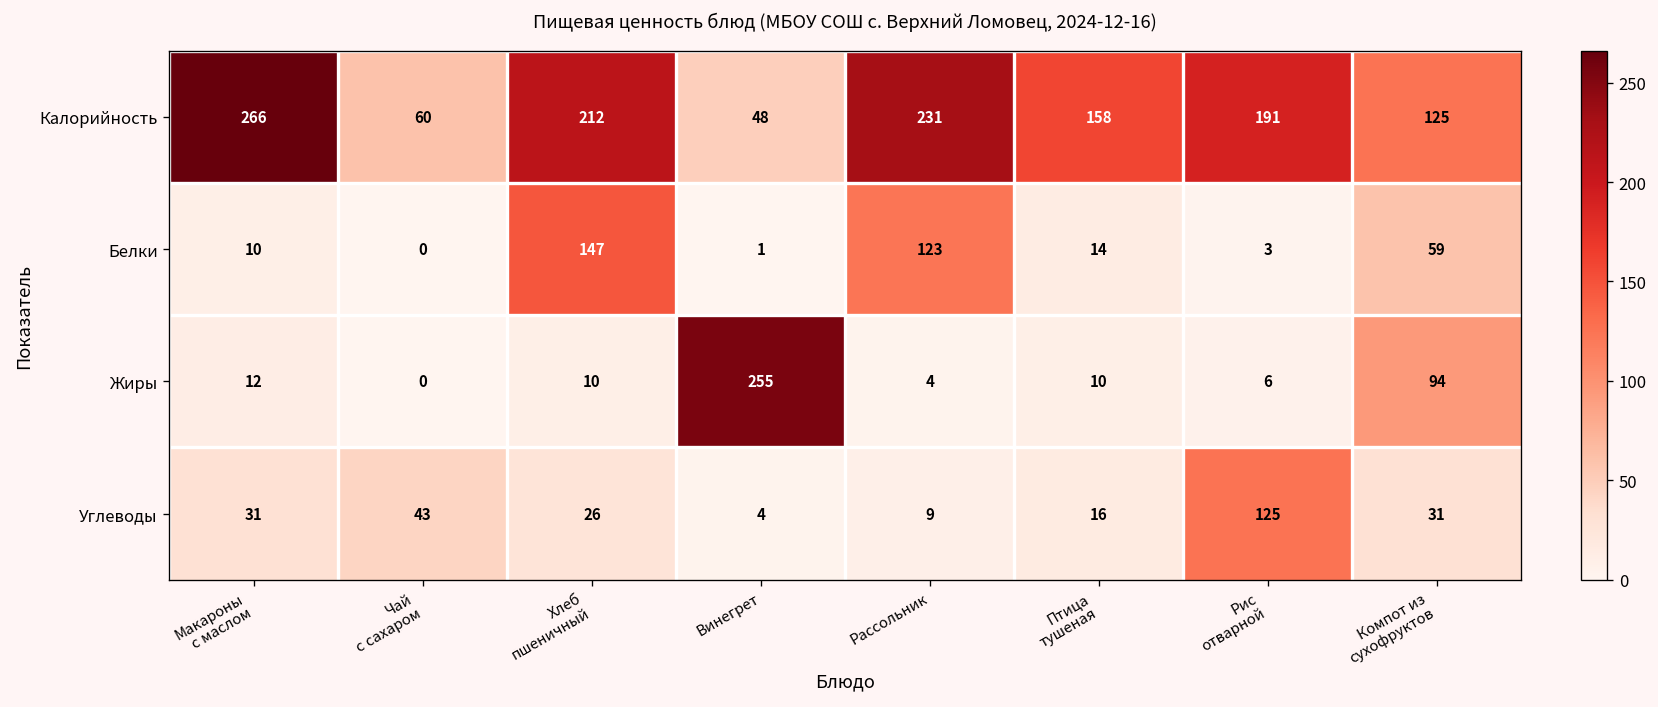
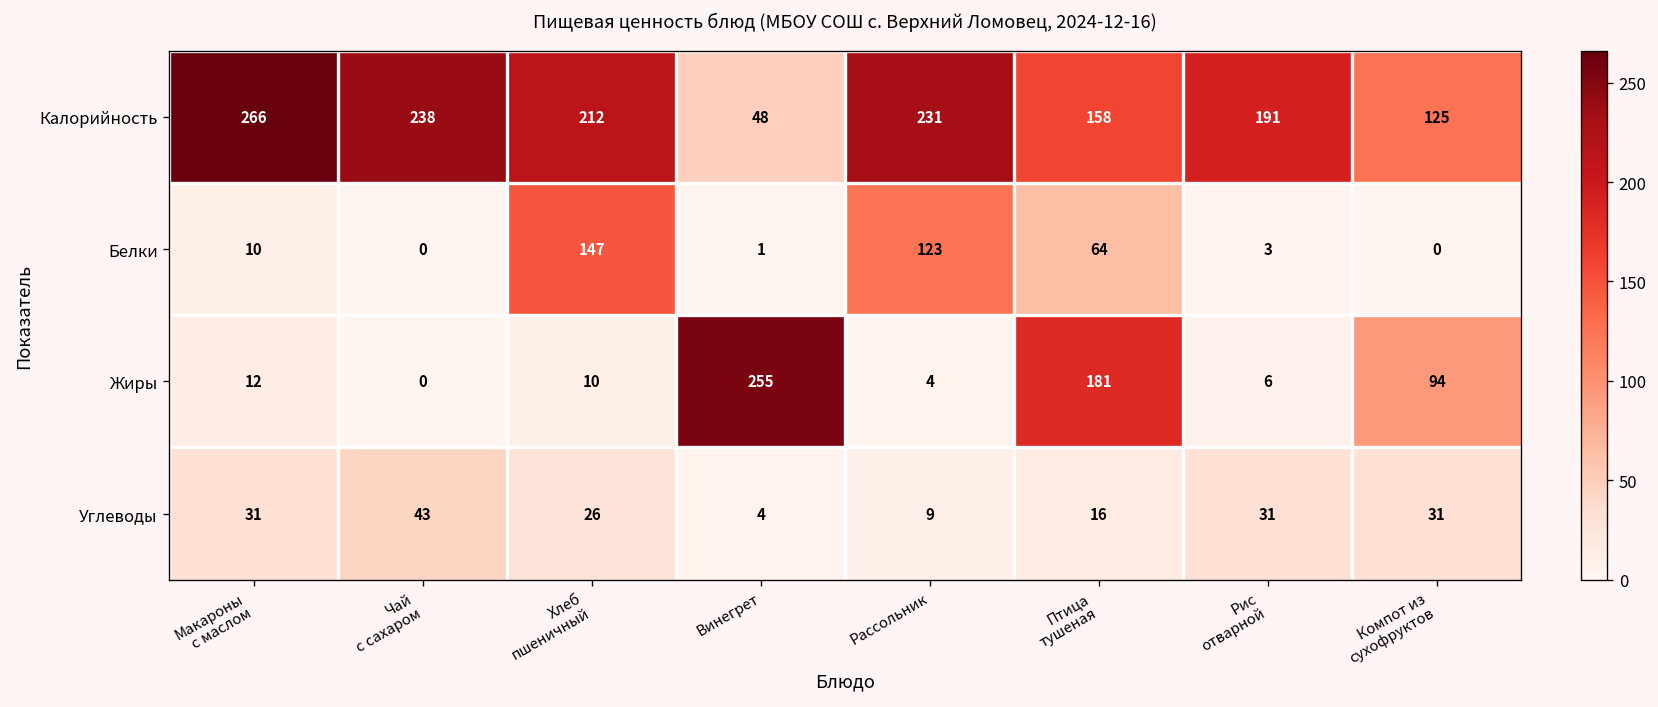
Калорийность, Чай с сахаром: 60 -> 238
Белки, Птица тушеная: 14 -> 64
Белки, Компот из сухофруктов: 59 -> 0
Жиры, Птица тушеная: 10 -> 181
Углеводы, Рис отварной: 125 -> 31
